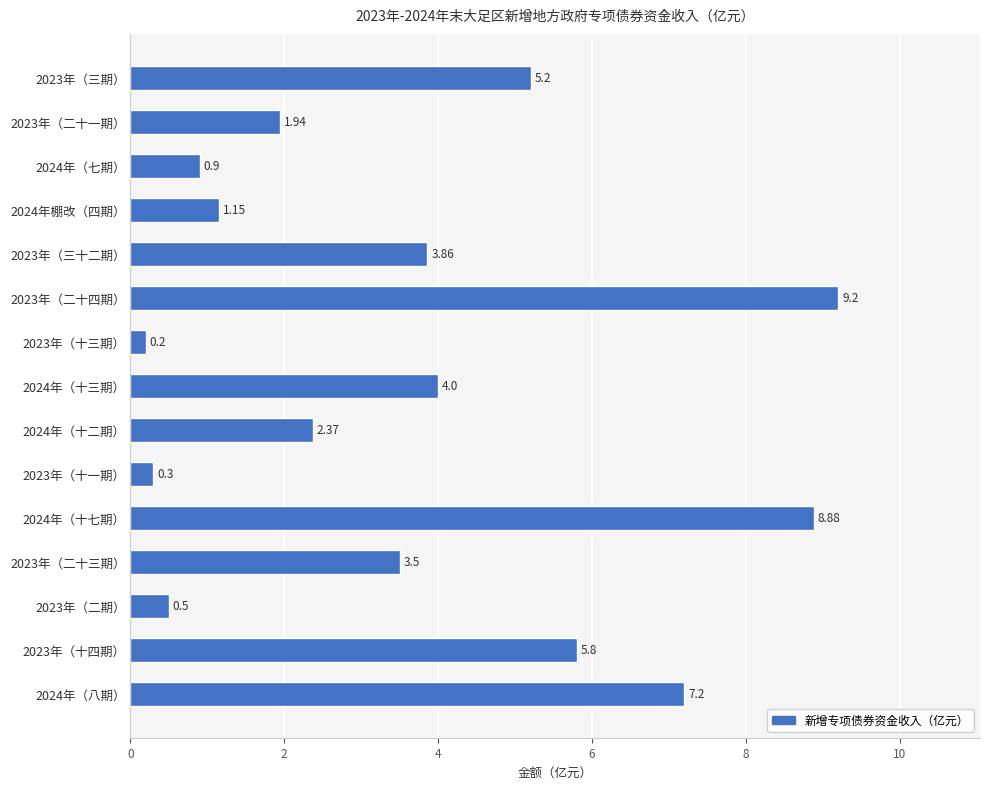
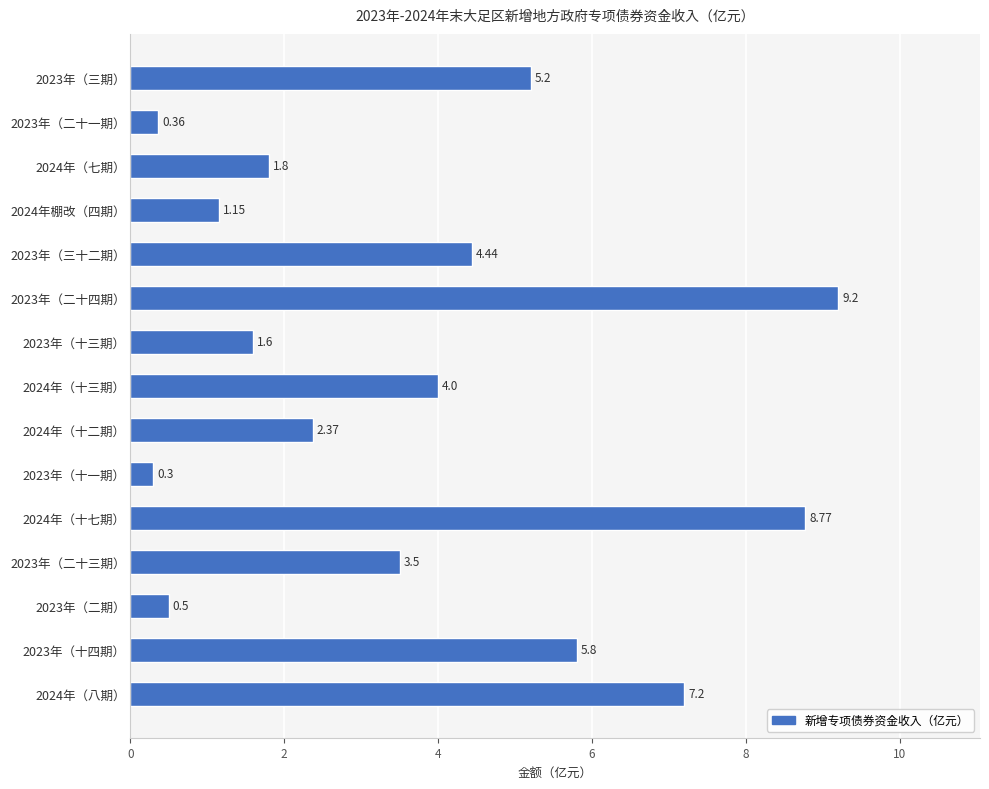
2023年（二十一期）: 1.94 -> 0.36
2024年（七期）: 0.9 -> 1.8
2023年（三十二期）: 3.86 -> 4.44
2023年（十三期）: 0.2 -> 1.6
2024年（十七期）: 8.88 -> 8.77
